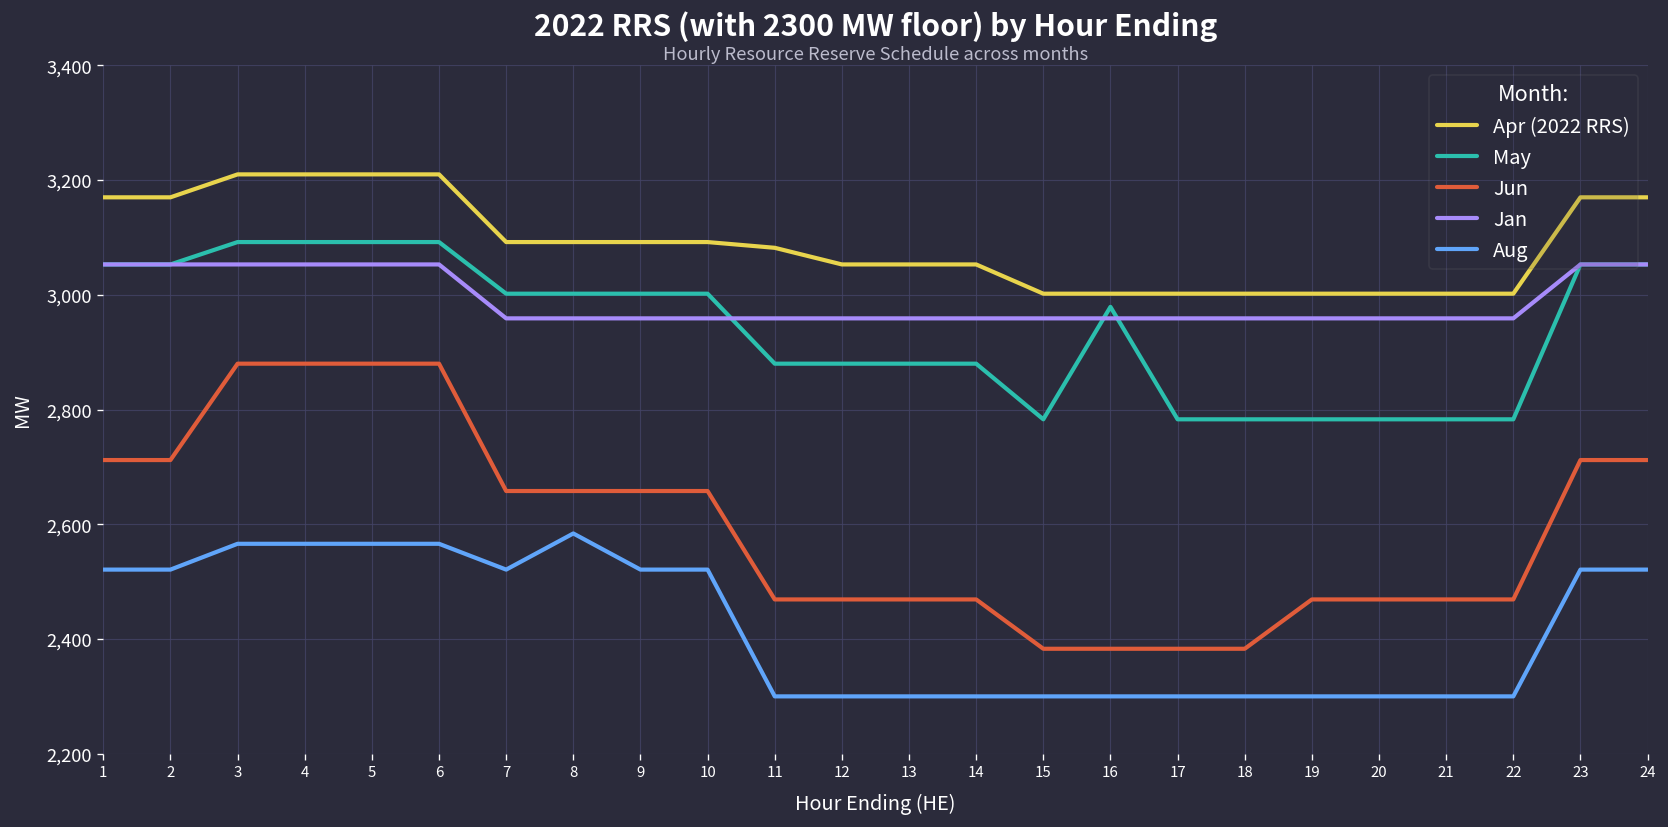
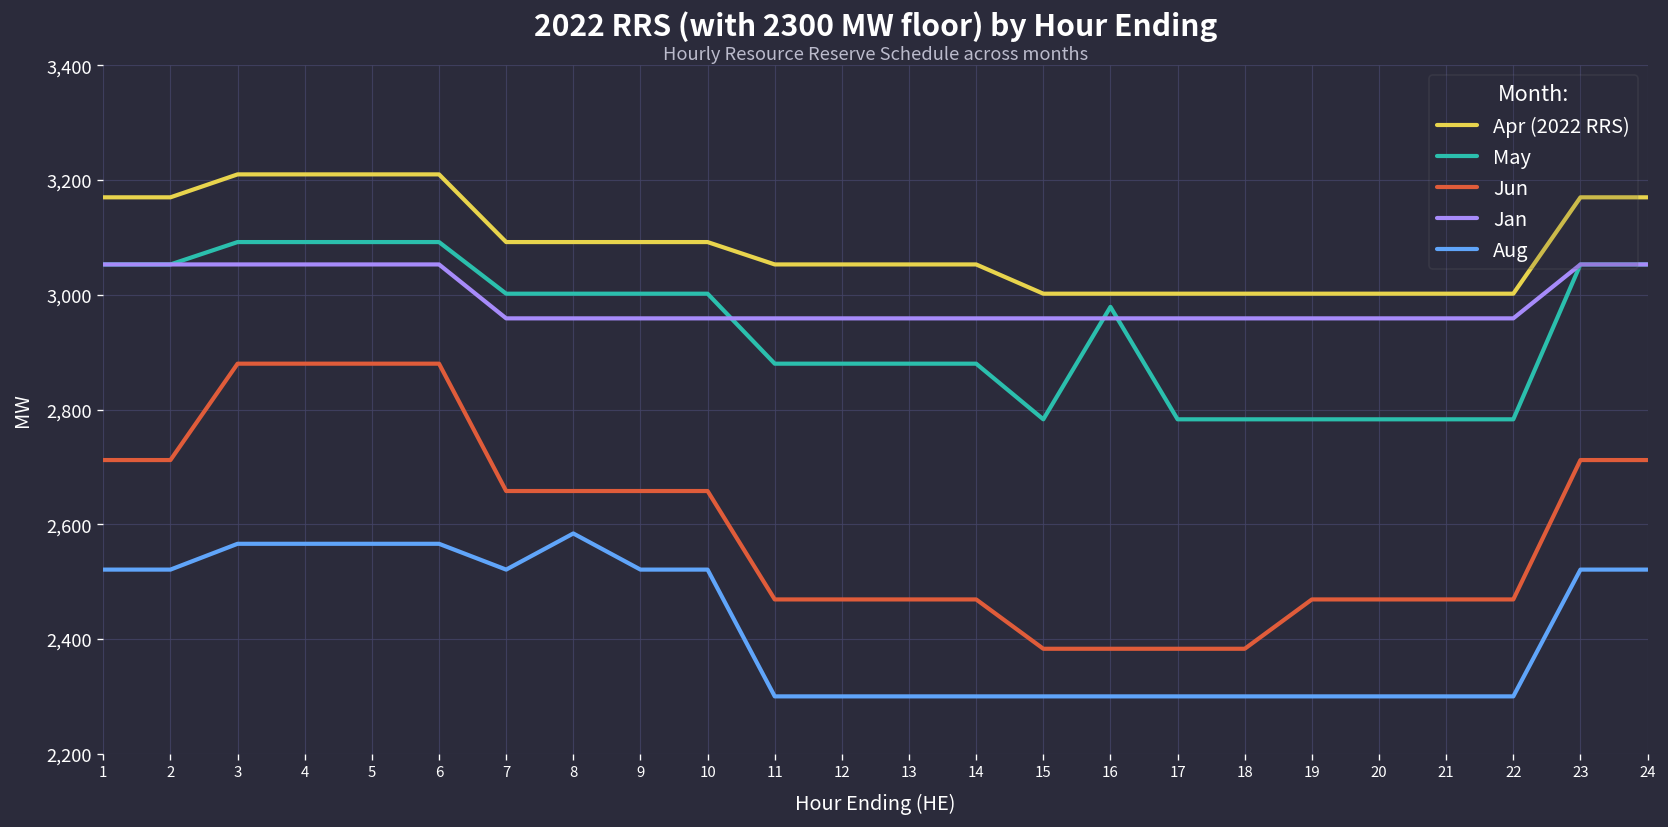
Apr (2022 RRS), 11: 3,080 -> 3,050
